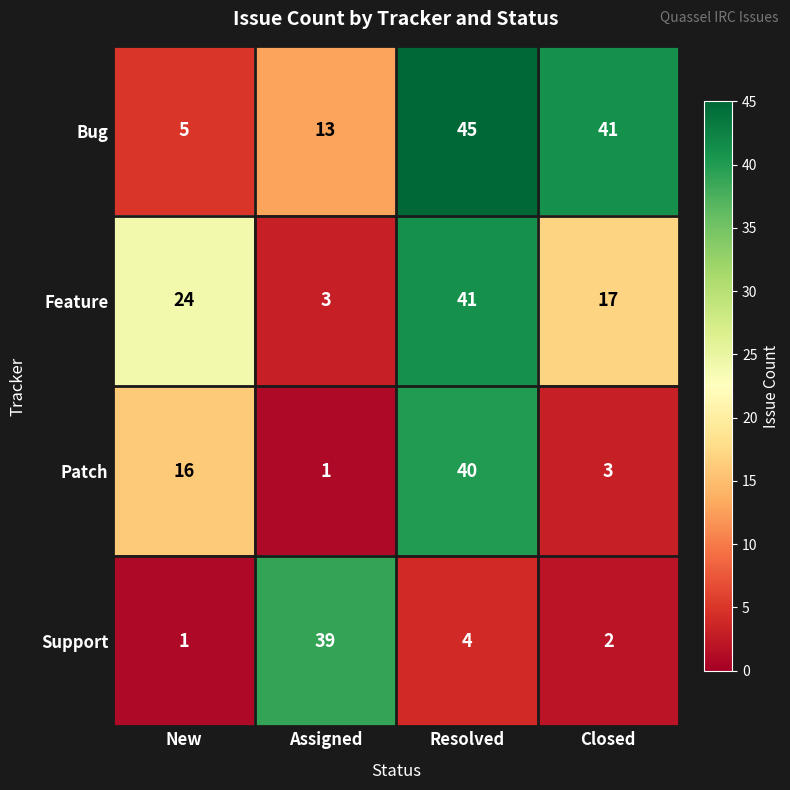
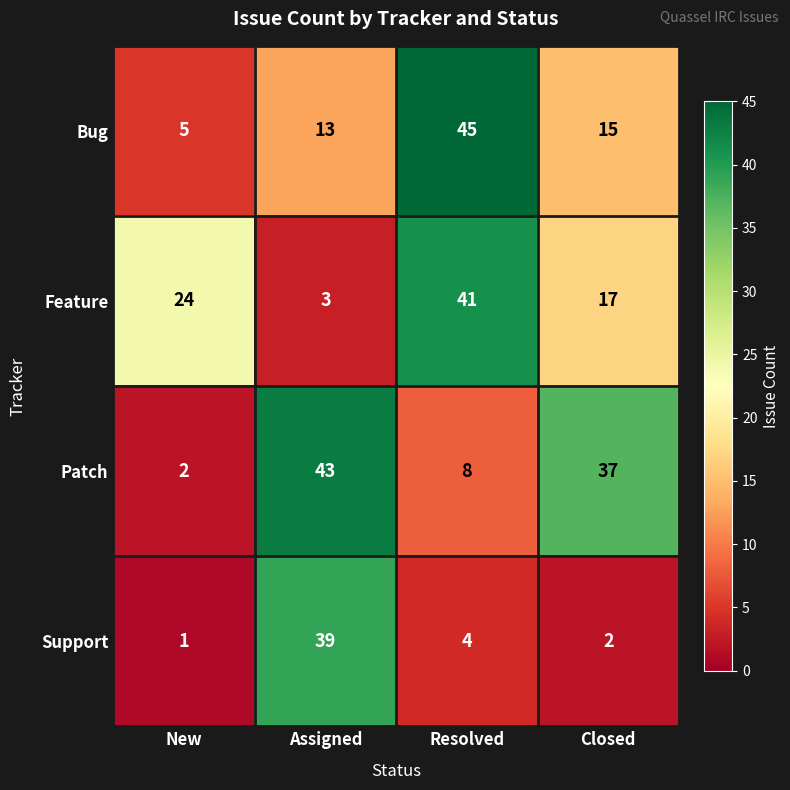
Bug, Closed: 41 -> 15
Patch, New: 16 -> 2
Patch, Assigned: 1 -> 43
Patch, Resolved: 40 -> 8
Patch, Closed: 3 -> 37
